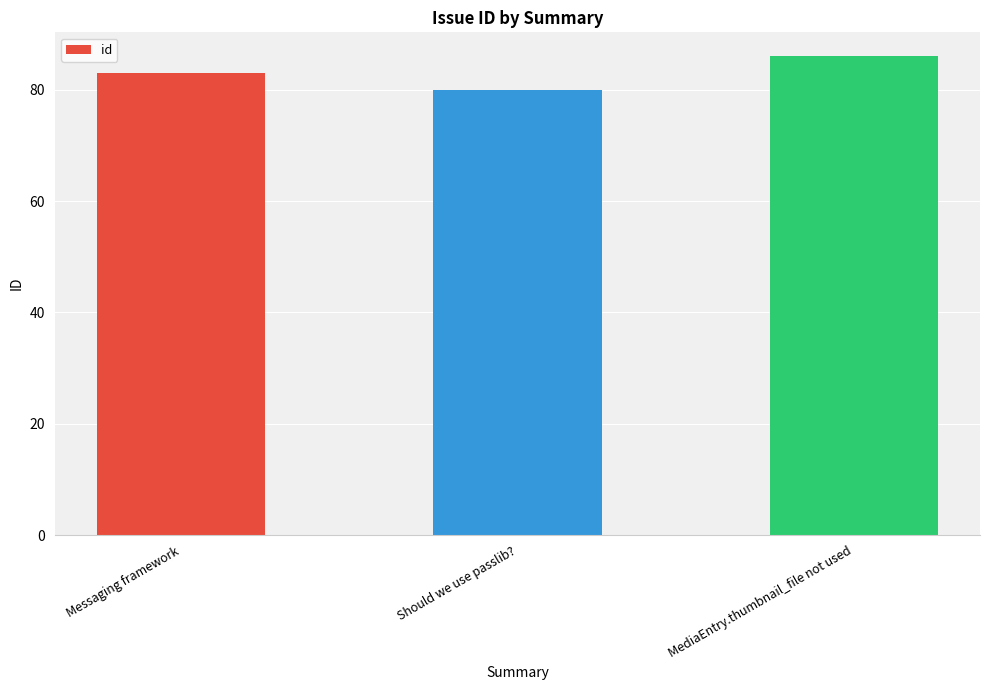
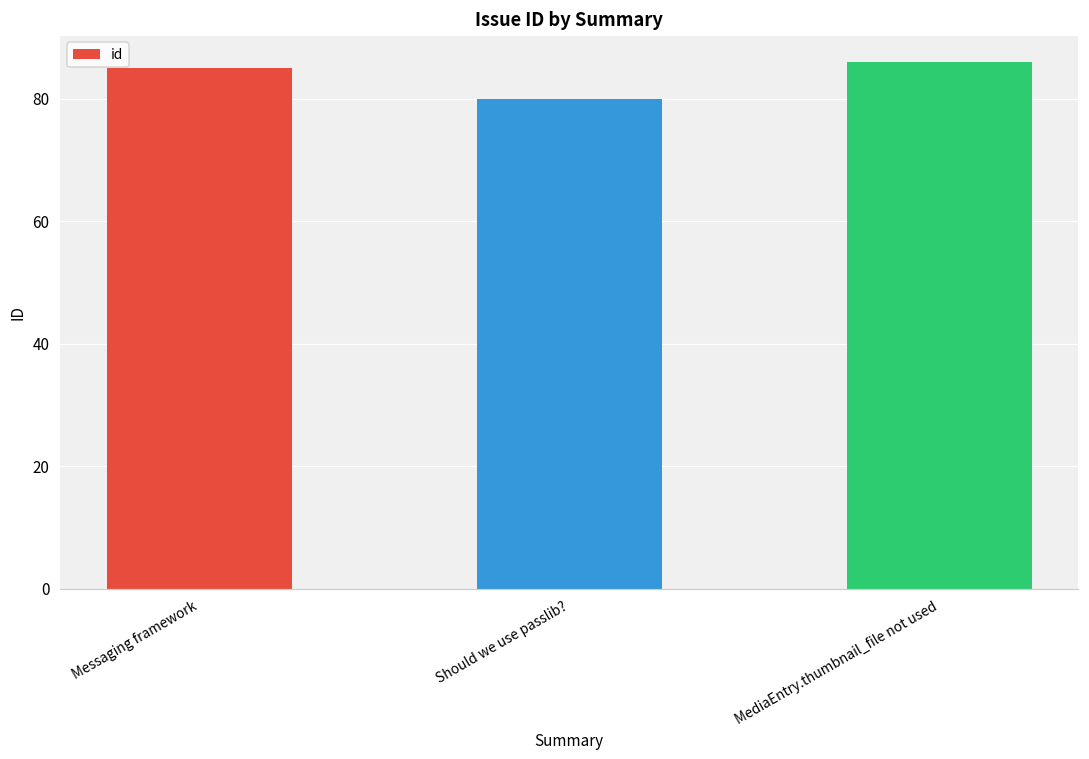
Messaging framework: 83 -> 85
